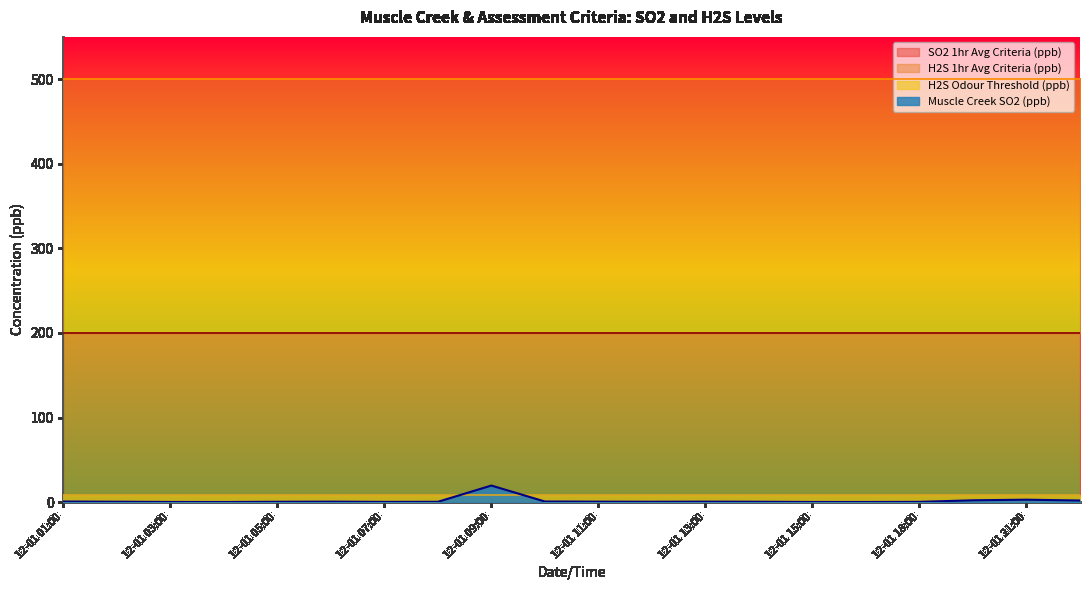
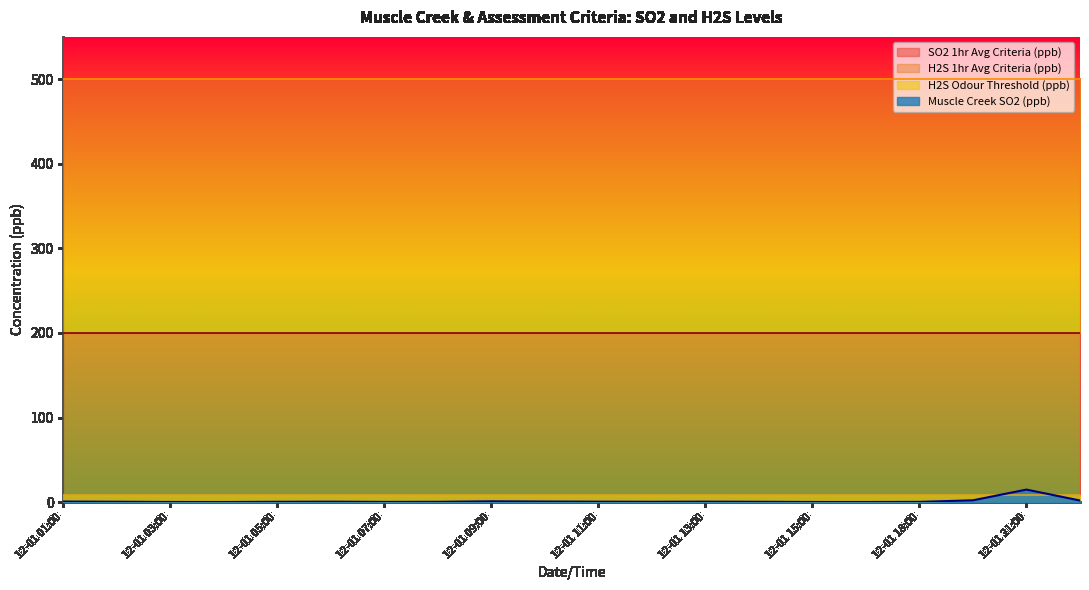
Muscle Creek SO2 (ppb), 12-01 09:00: 20 -> 0
Muscle Creek SO2 (ppb), 12-01 21:00: 0 -> 10
